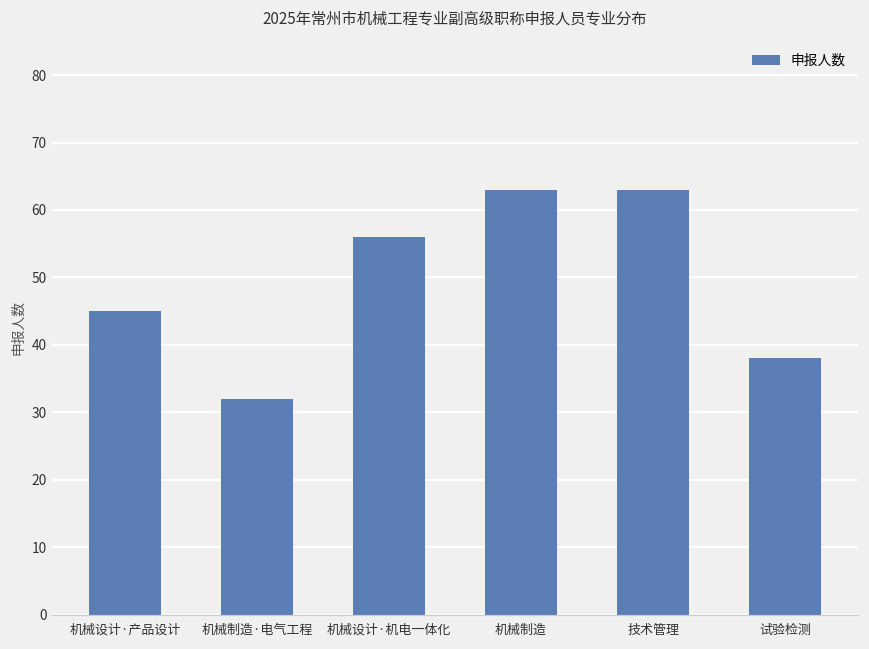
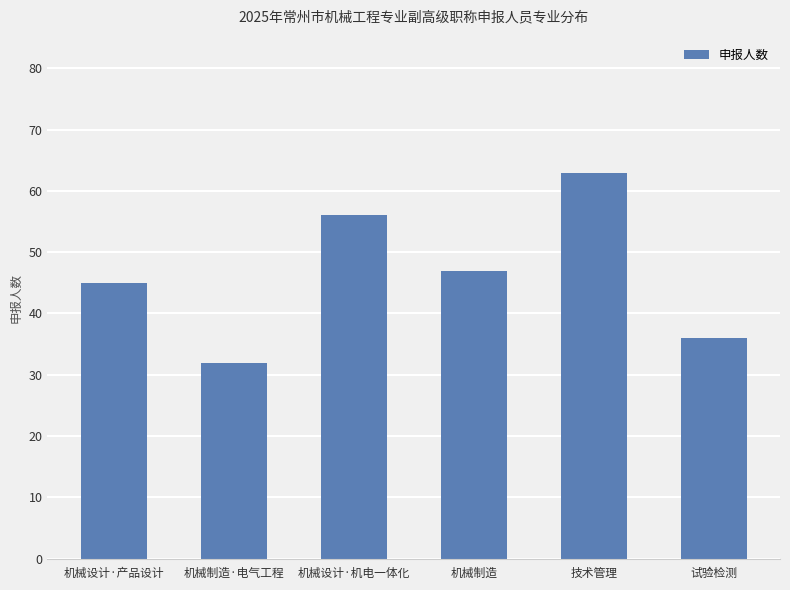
机械制造: 63 -> 47
试验检测: 38 -> 36
